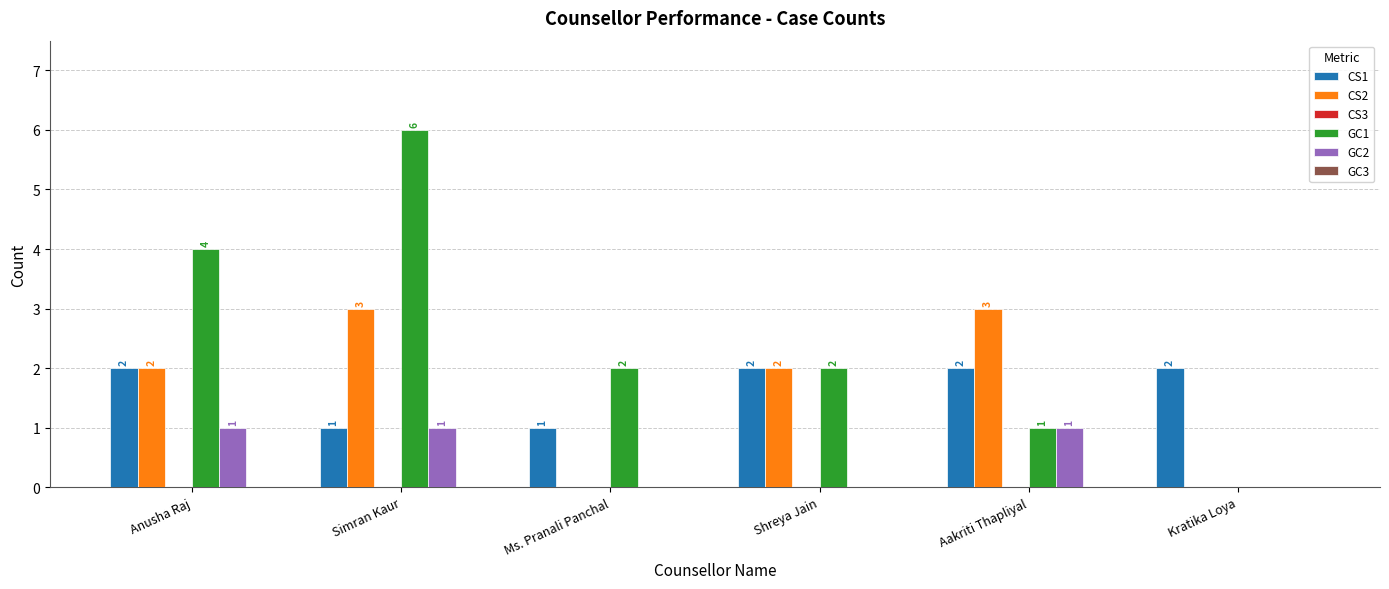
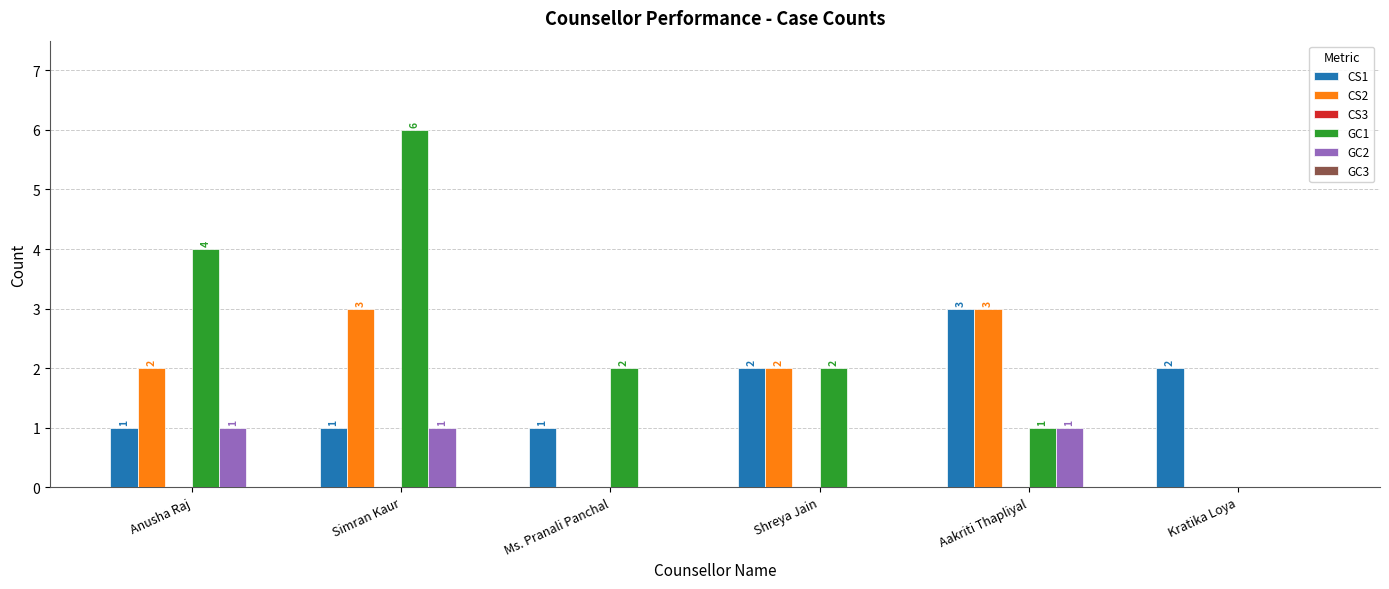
CS1, Anusha Raj: 2 -> 1
CS1, Aakriti Thapliyal: 2 -> 3
